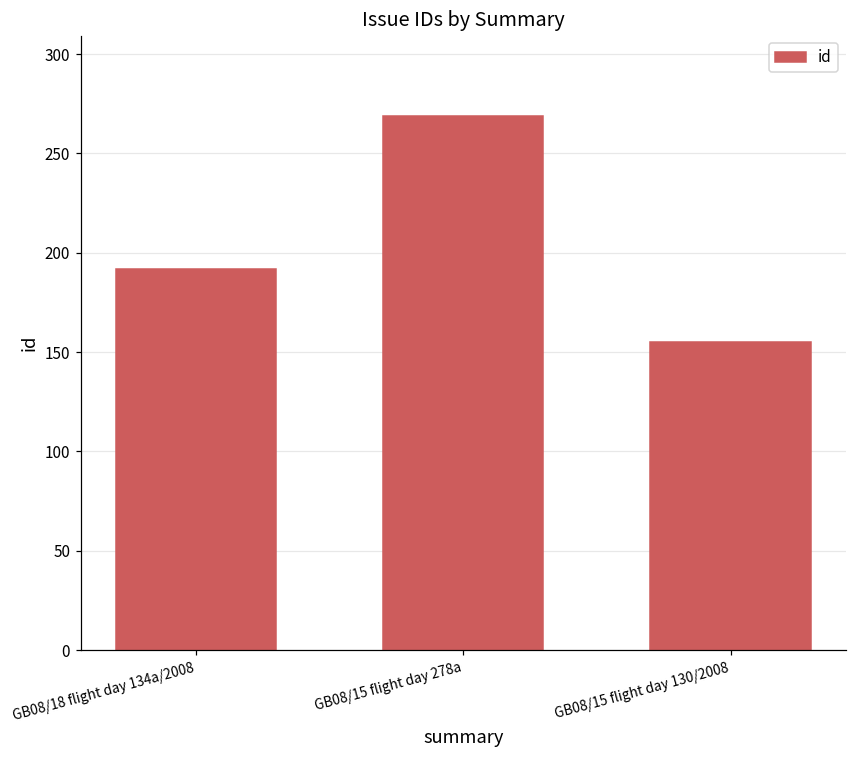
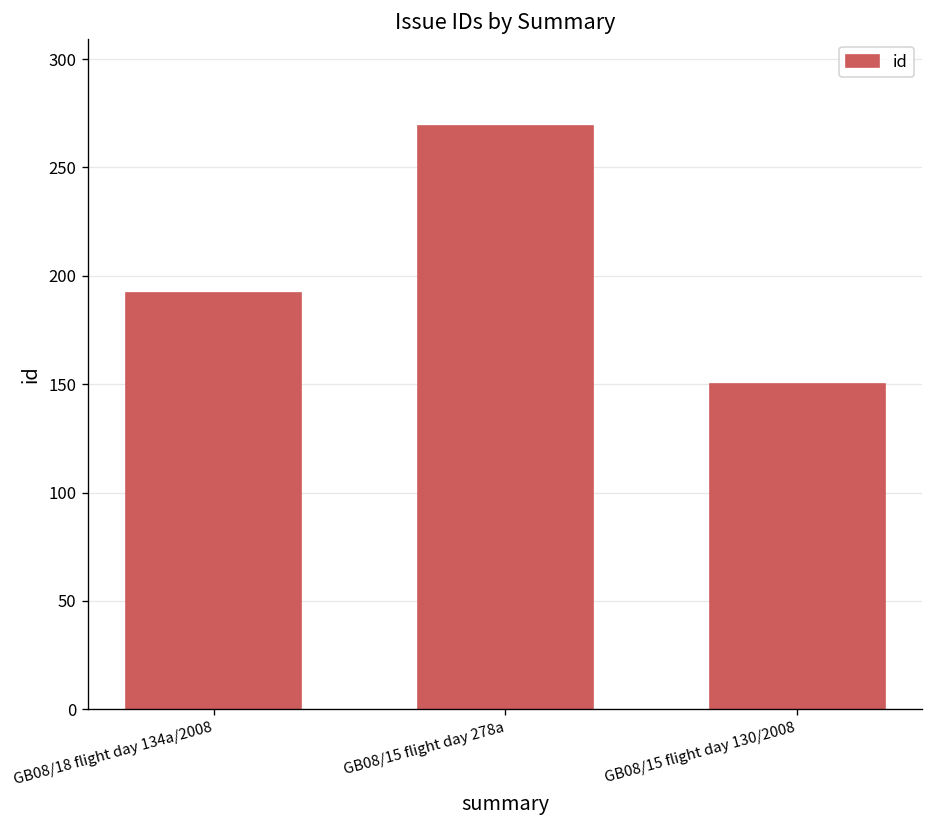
GB08/15 flight day 130/2008: 155 -> 150
